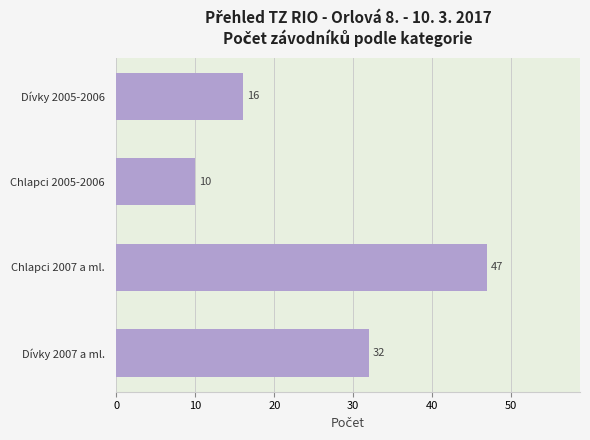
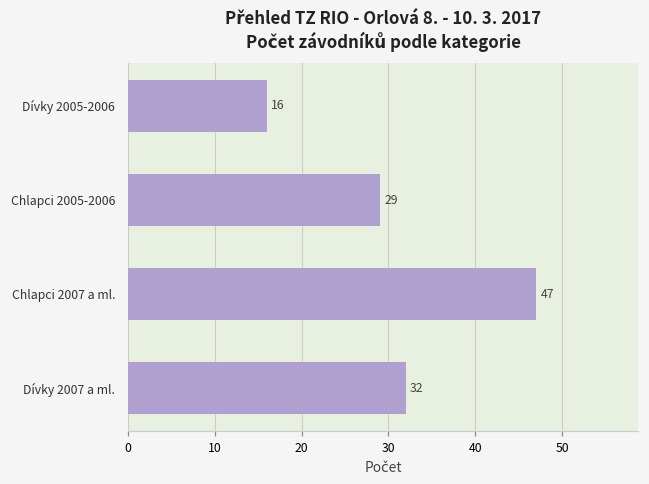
Chlapci 2005-2006: 10 -> 29
